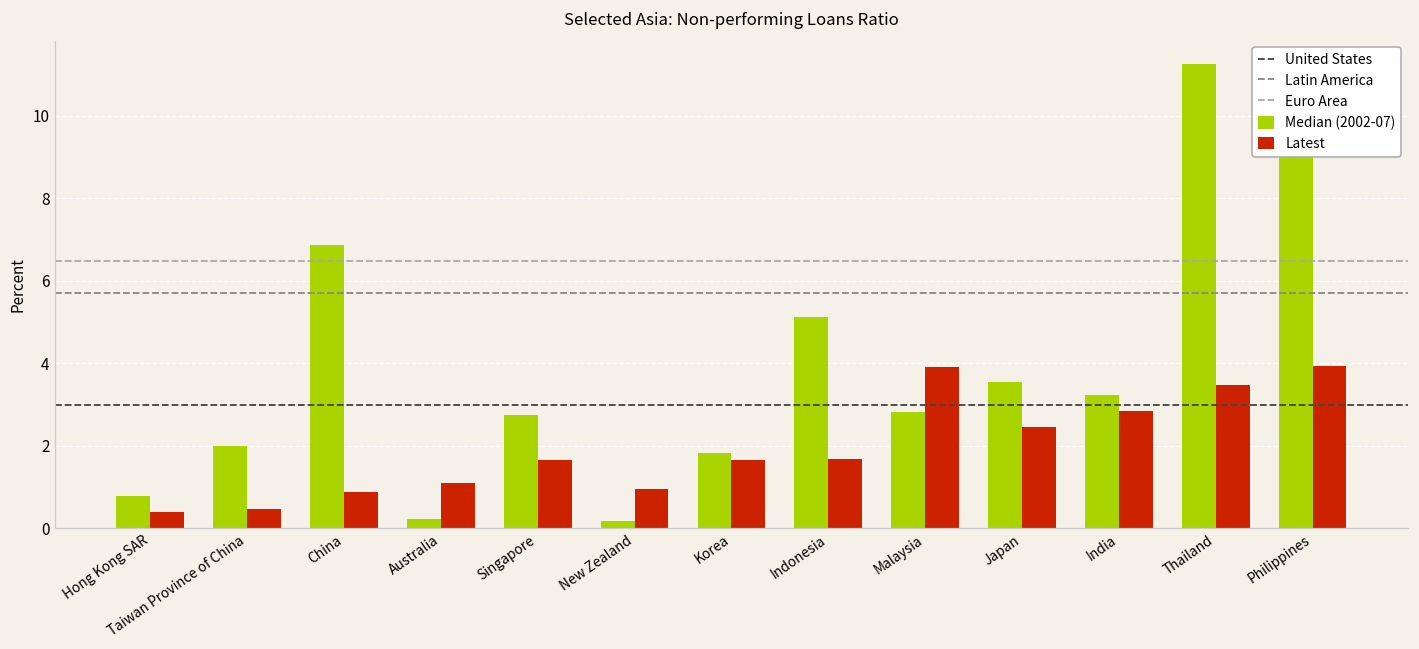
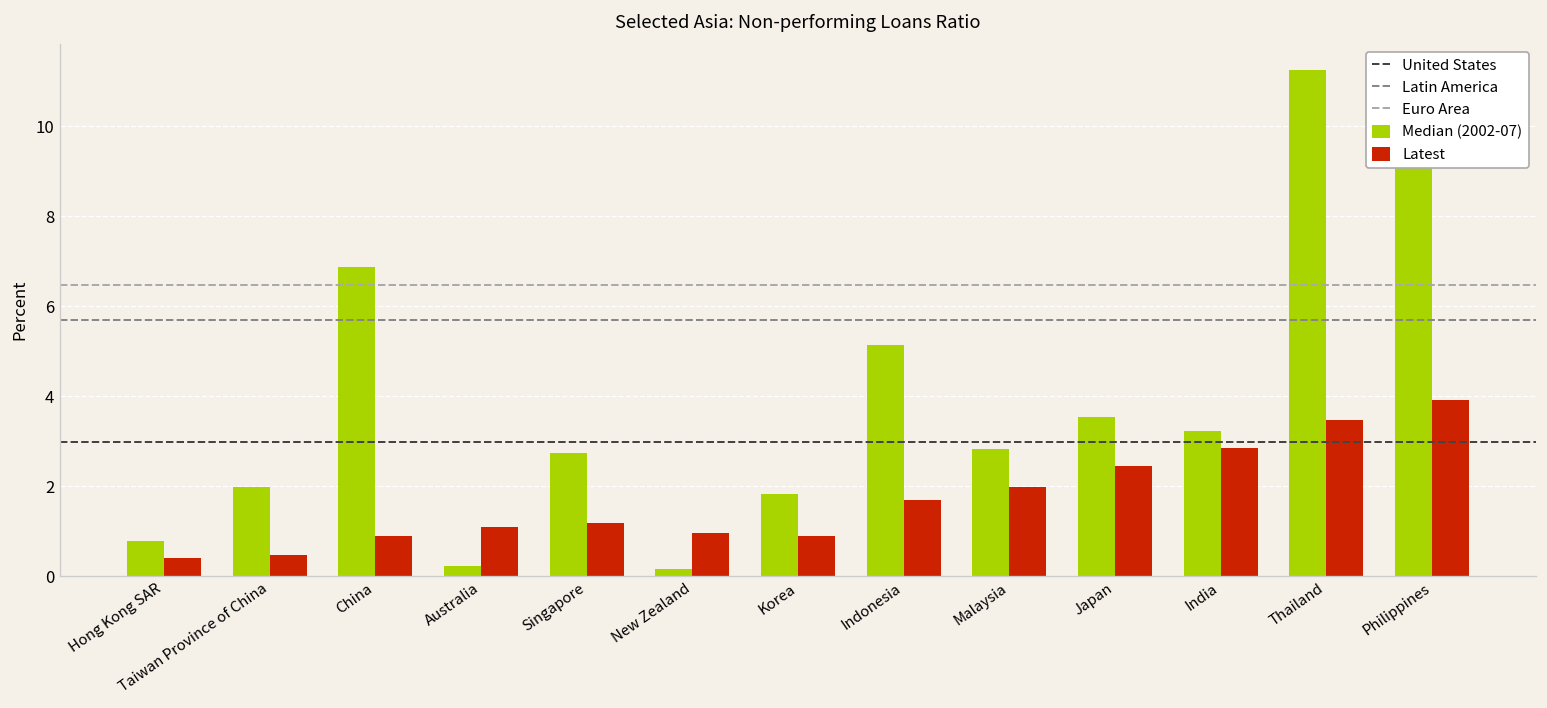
Latest, Singapore: 1.6 -> 1.2
Latest, Korea: 1.7 -> 0.9
Latest, Malaysia: 3.9 -> 2.0
